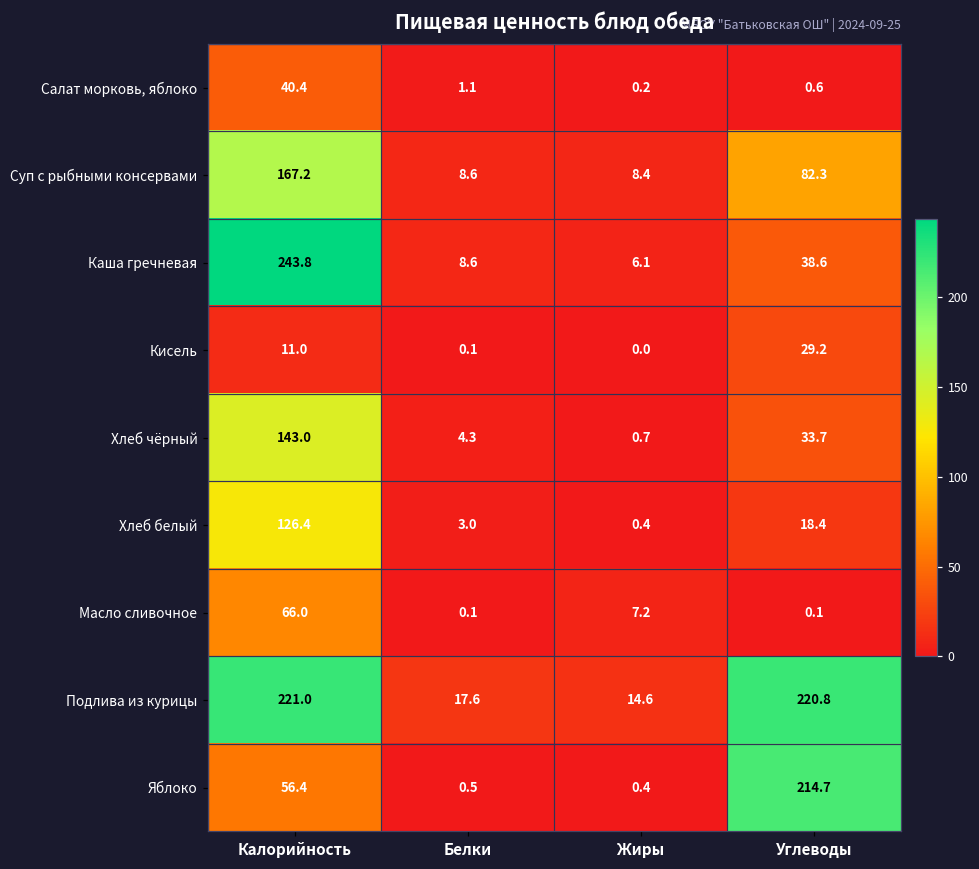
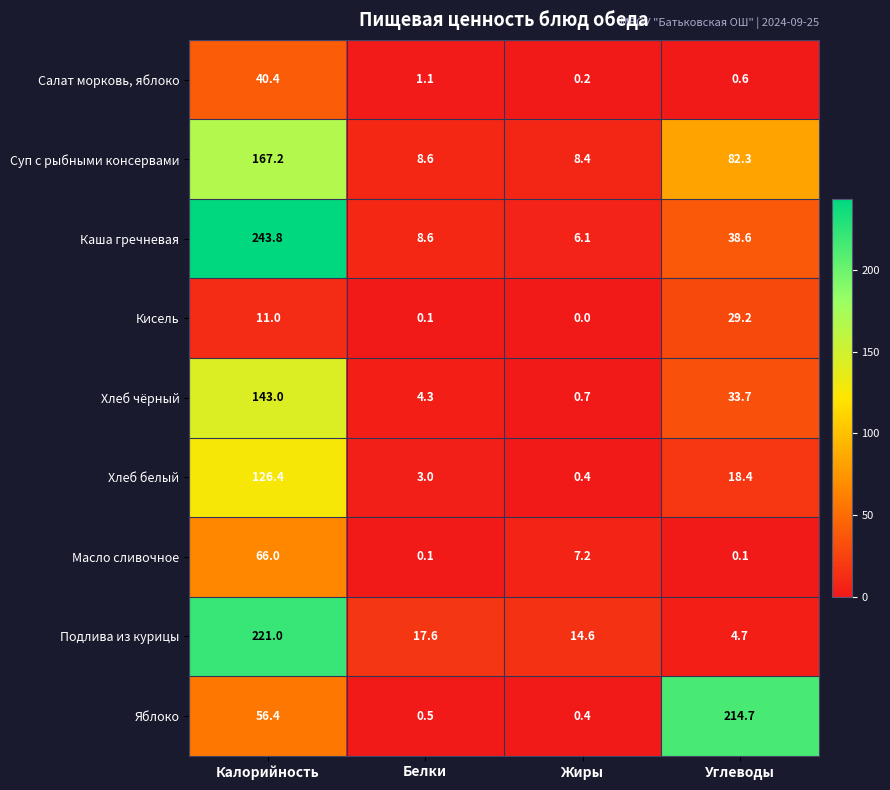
Подлива из курицы, Углеводы: 220.8 -> 4.7
